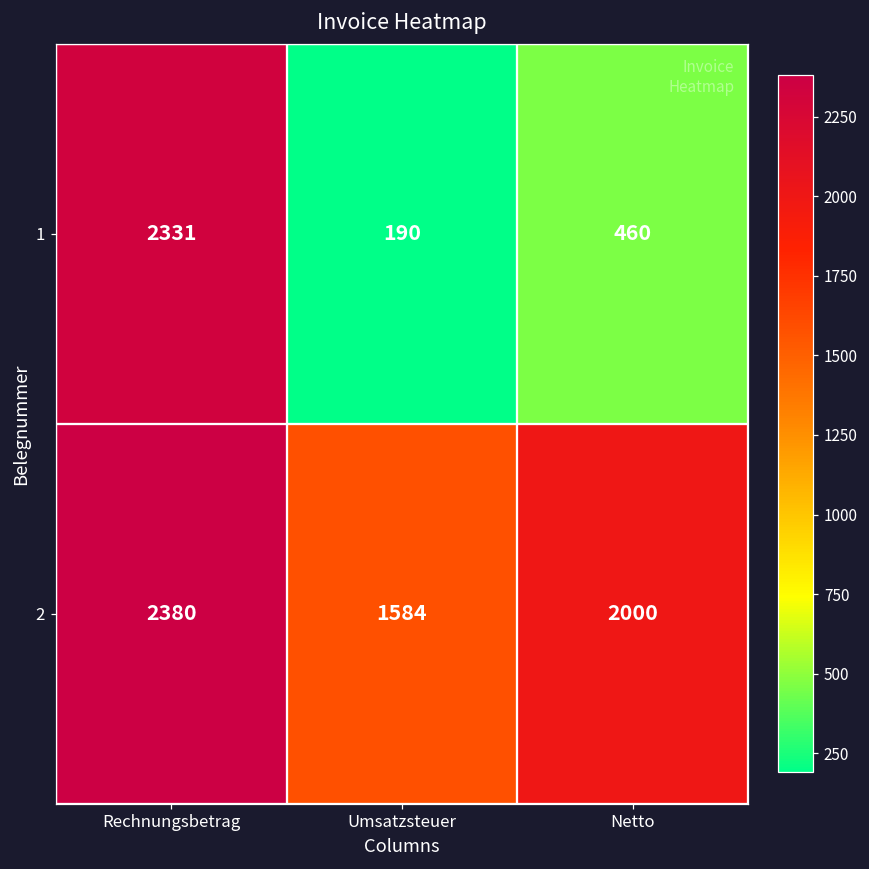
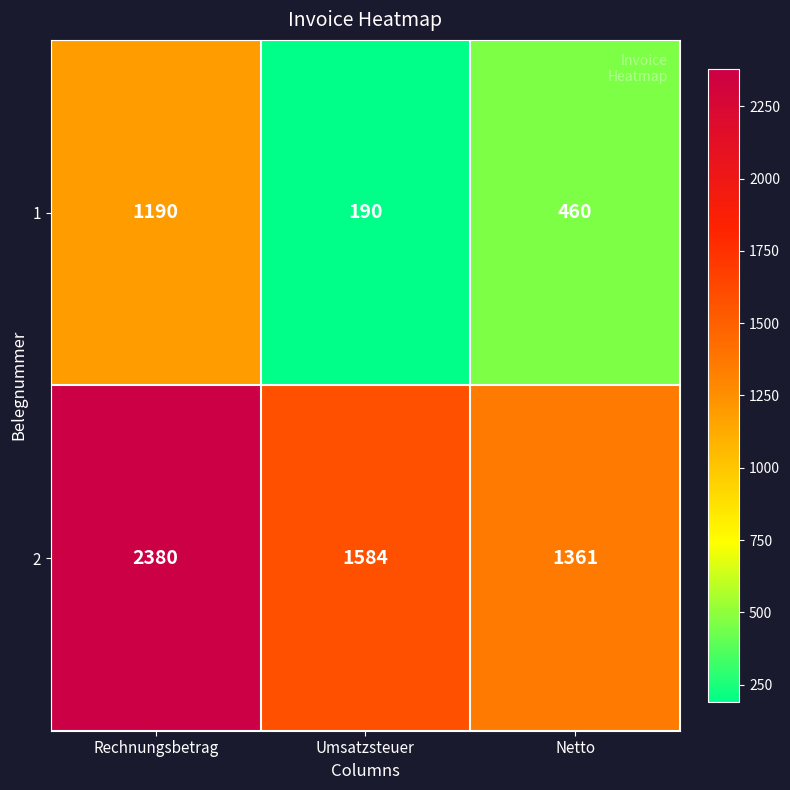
1, Rechnungsbetrag: 2331 -> 1190
2, Netto: 2000 -> 1361
